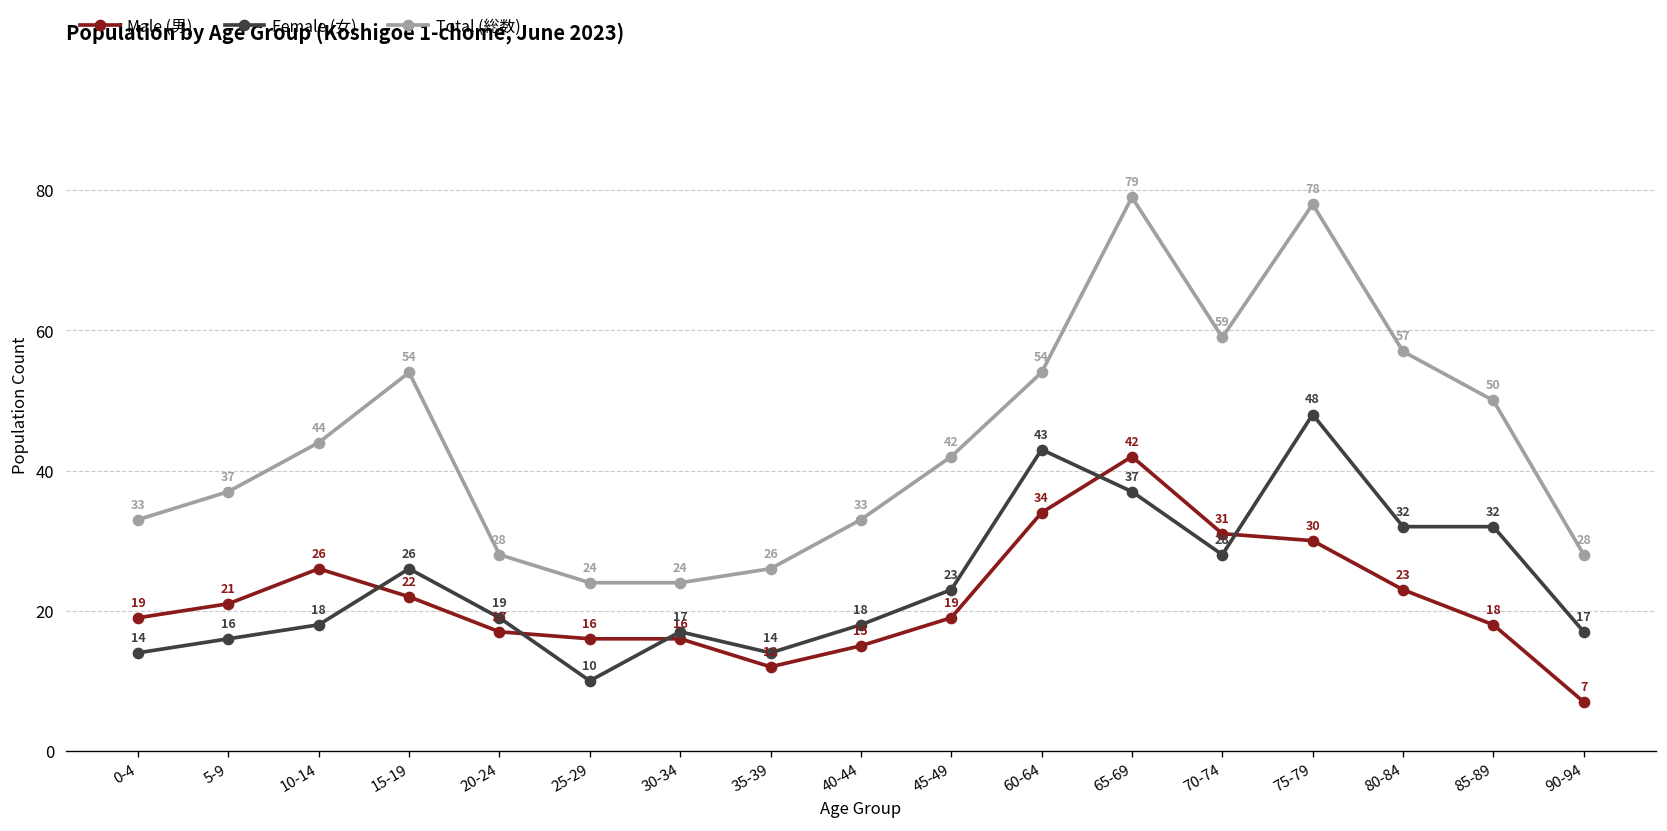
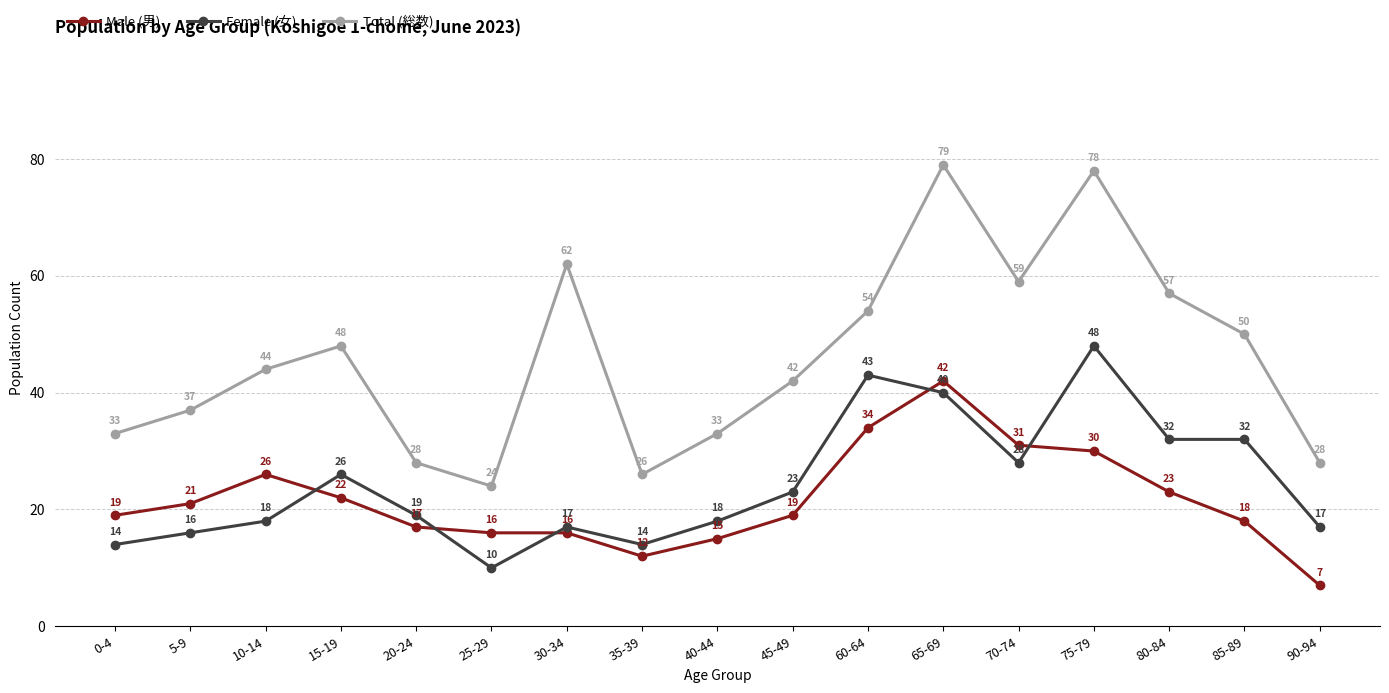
Total (総数), 15-19: 54 -> 48
Total (総数), 30-34: 24 -> 62
Female (女), 65-69: 37 -> 40
